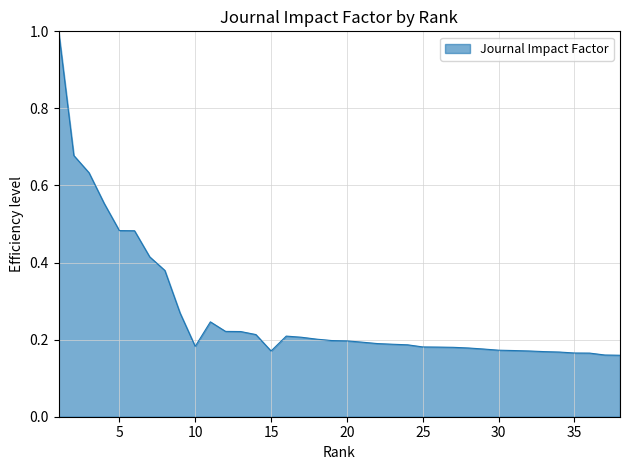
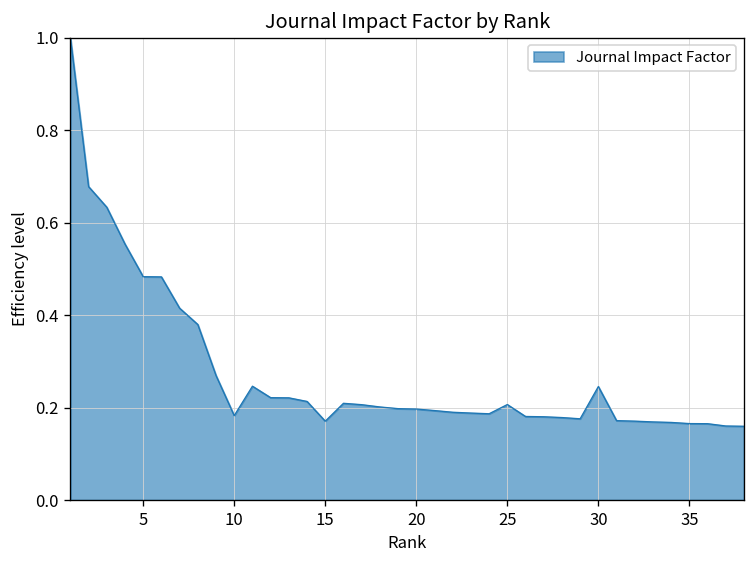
25: 0.18 -> 0.21
30: 0.17 -> 0.25
